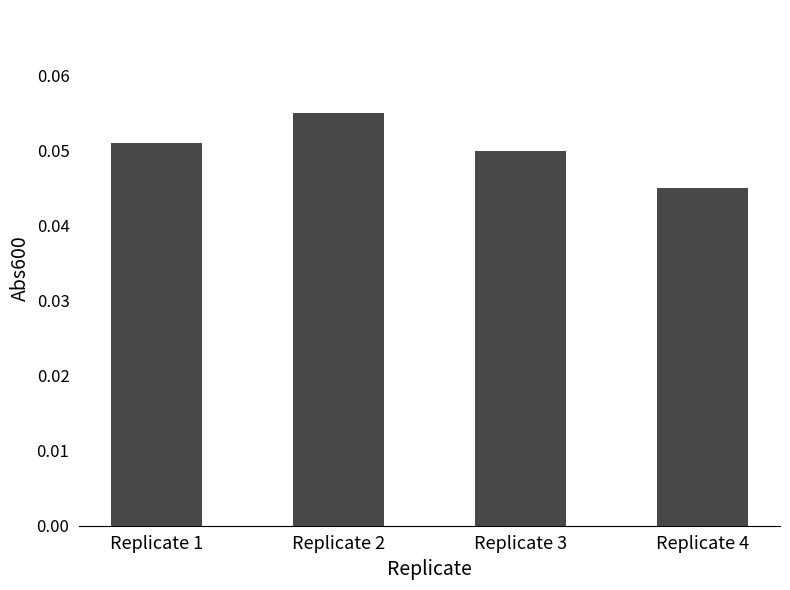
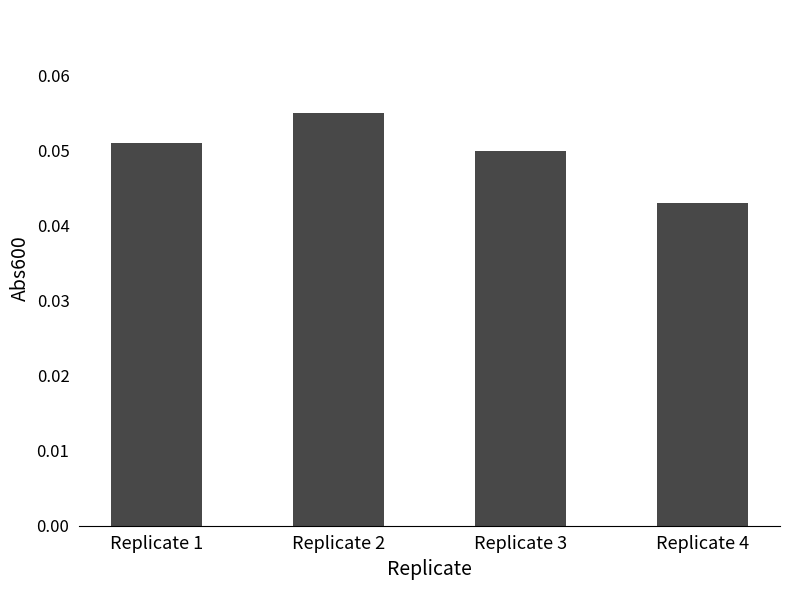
Replicate 4: 0.045 -> 0.043
